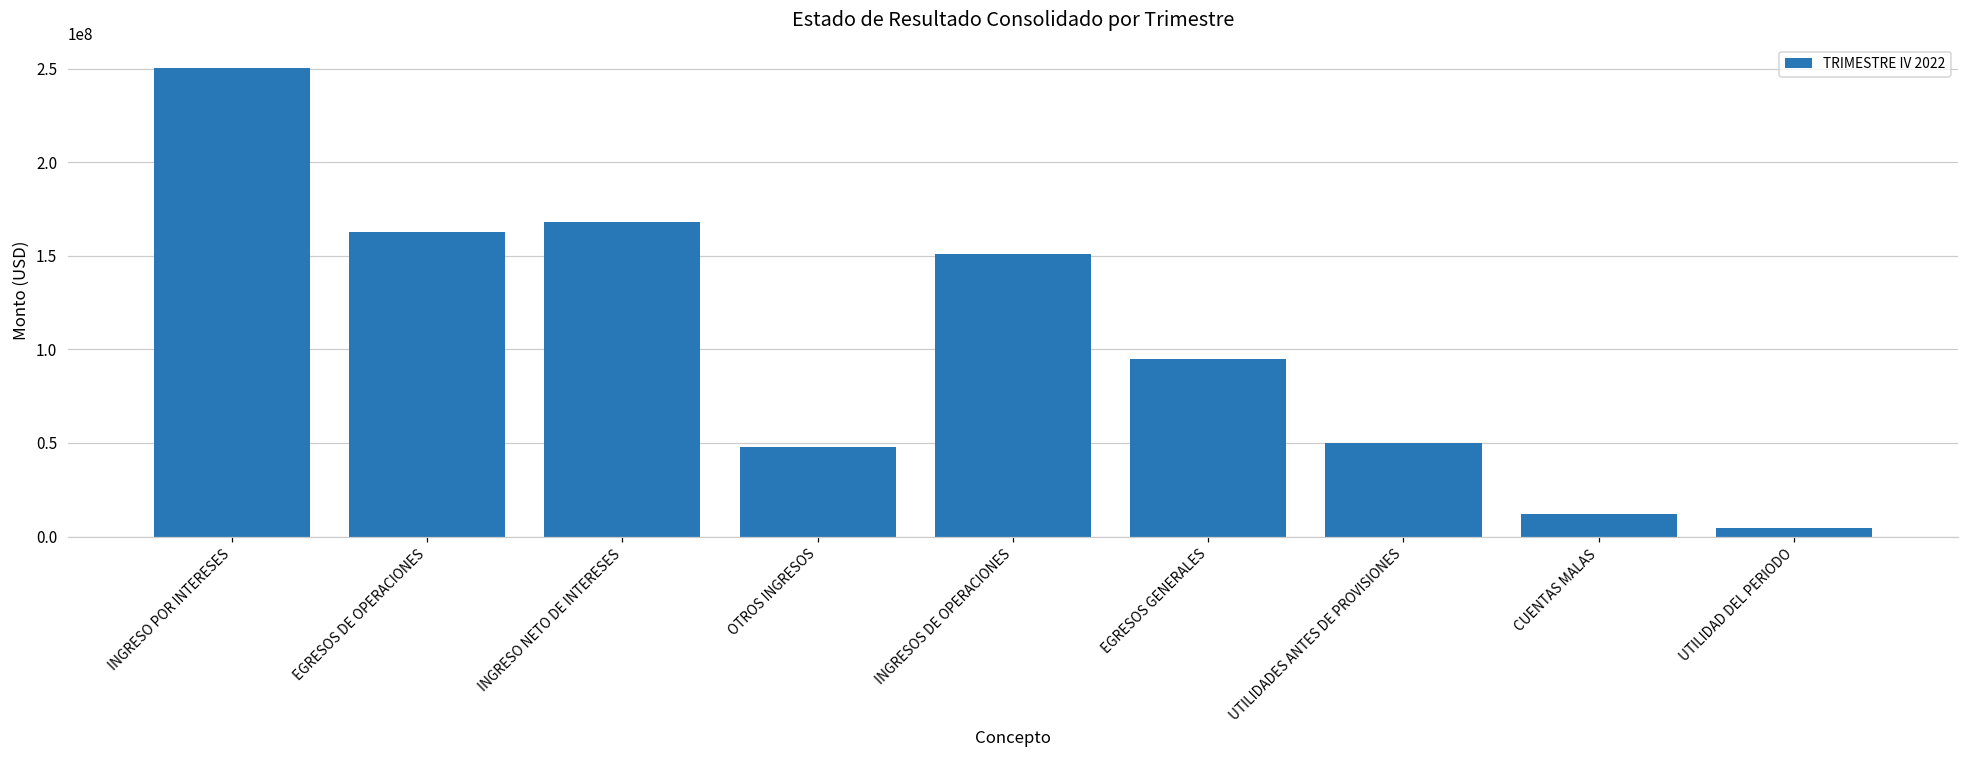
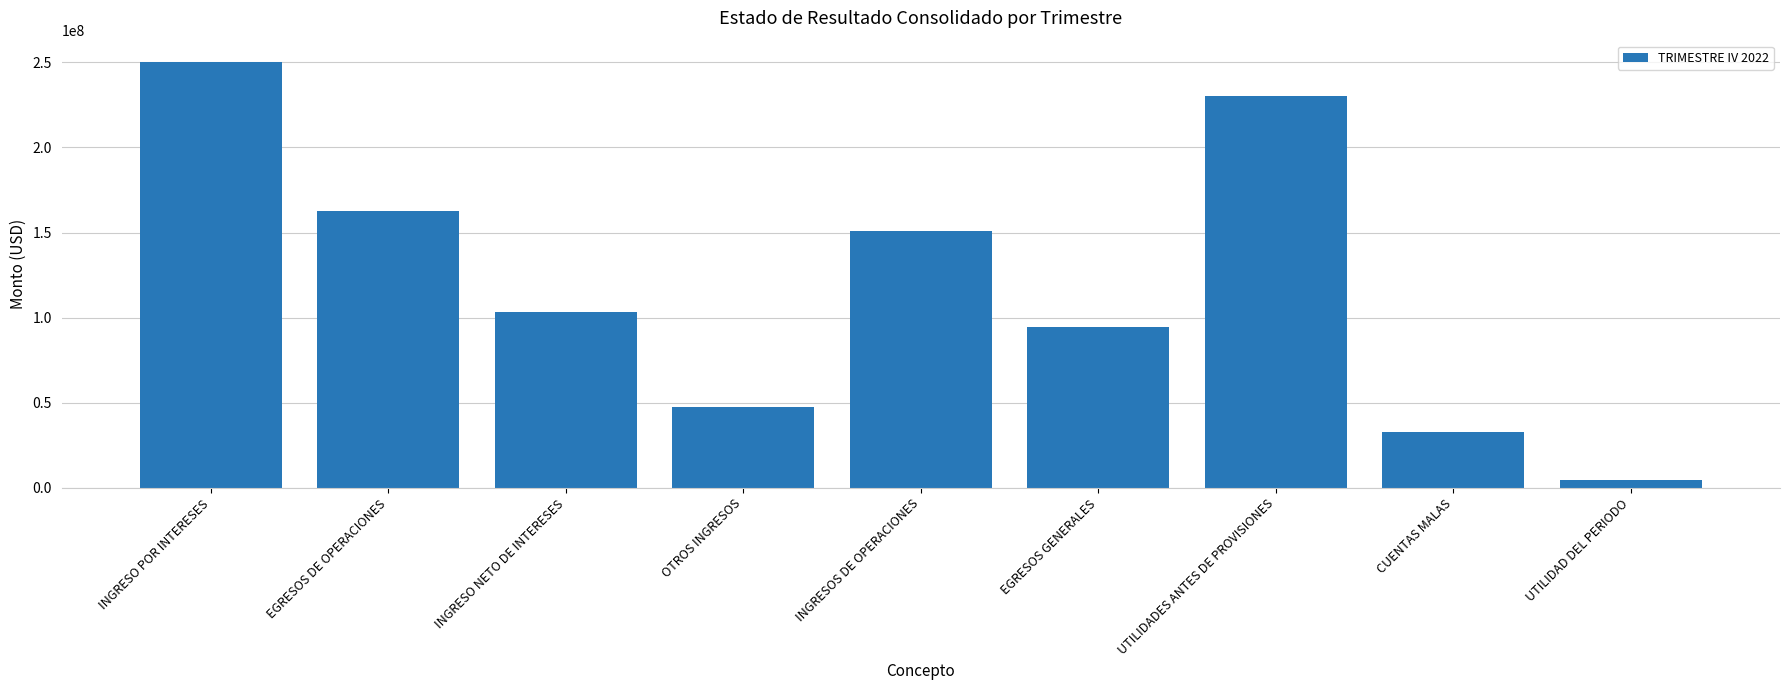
INGRESO NETO DE INTERESES: 168000000 -> 103000000
UTILIDADES ANTES DE PROVISIONES: 50000000 -> 230000000
CUENTAS MALAS: 12000000 -> 33000000
